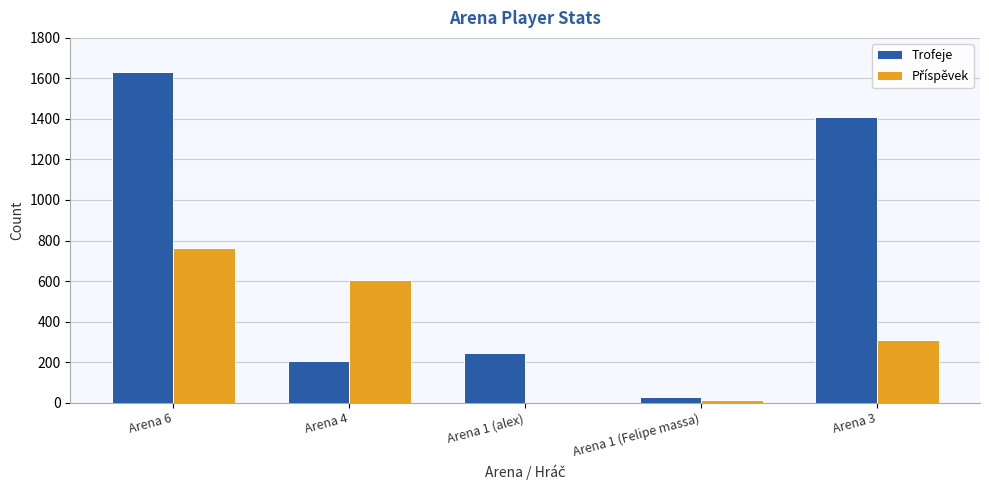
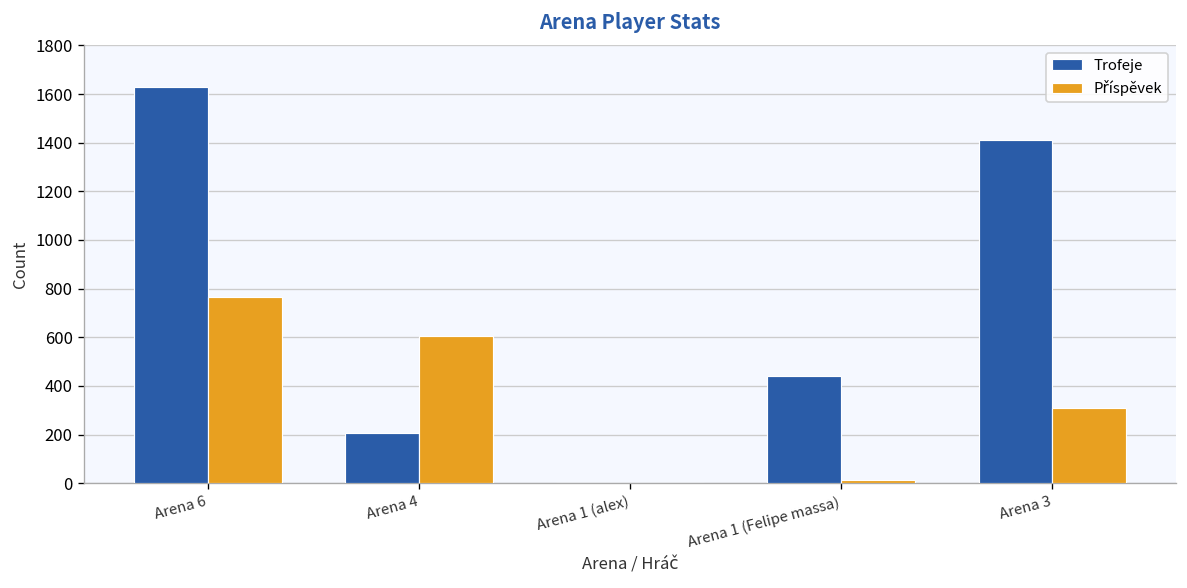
Trofeje, Arena 1 (alex): 250 -> 0
Trofeje, Arena 1 (Felipe massa): 30 -> 440
